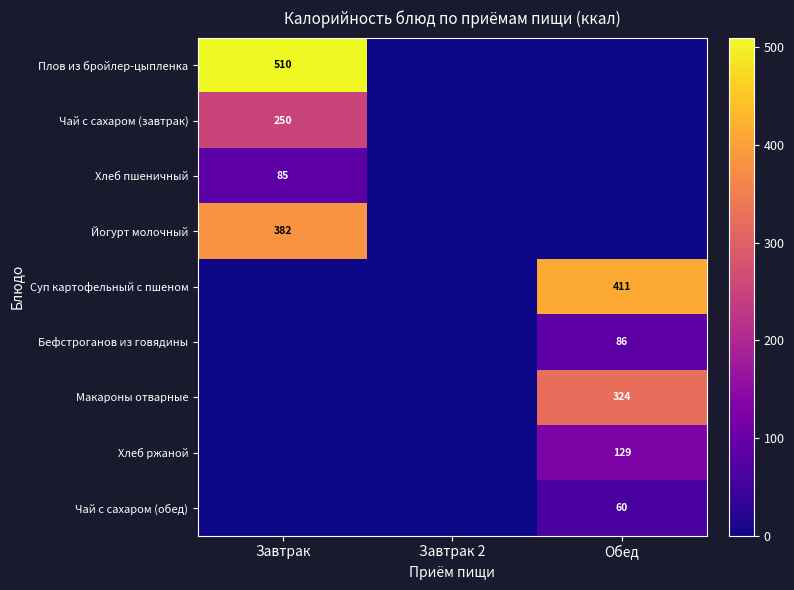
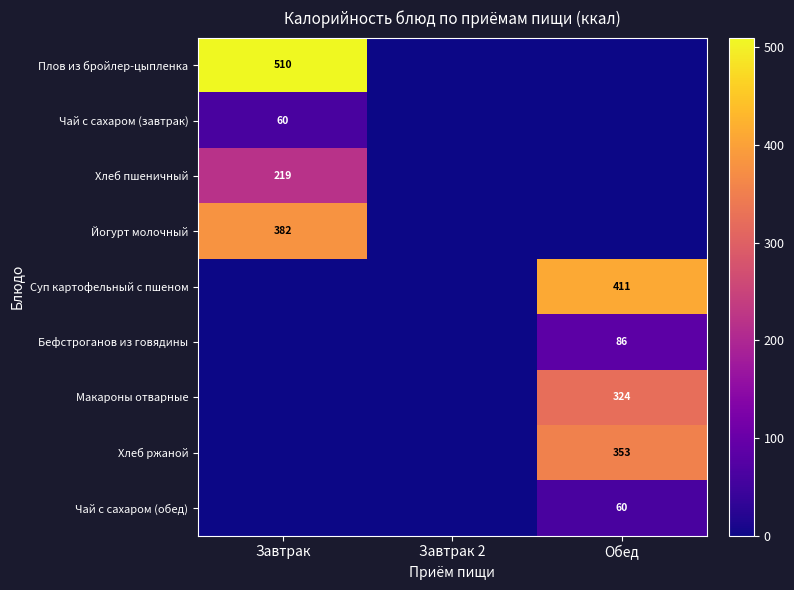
Чай с сахаром (завтрак), Завтрак: 250 -> 60
Хлеб пшеничный, Завтрак: 85 -> 219
Хлеб ржаной, Обед: 129 -> 353
